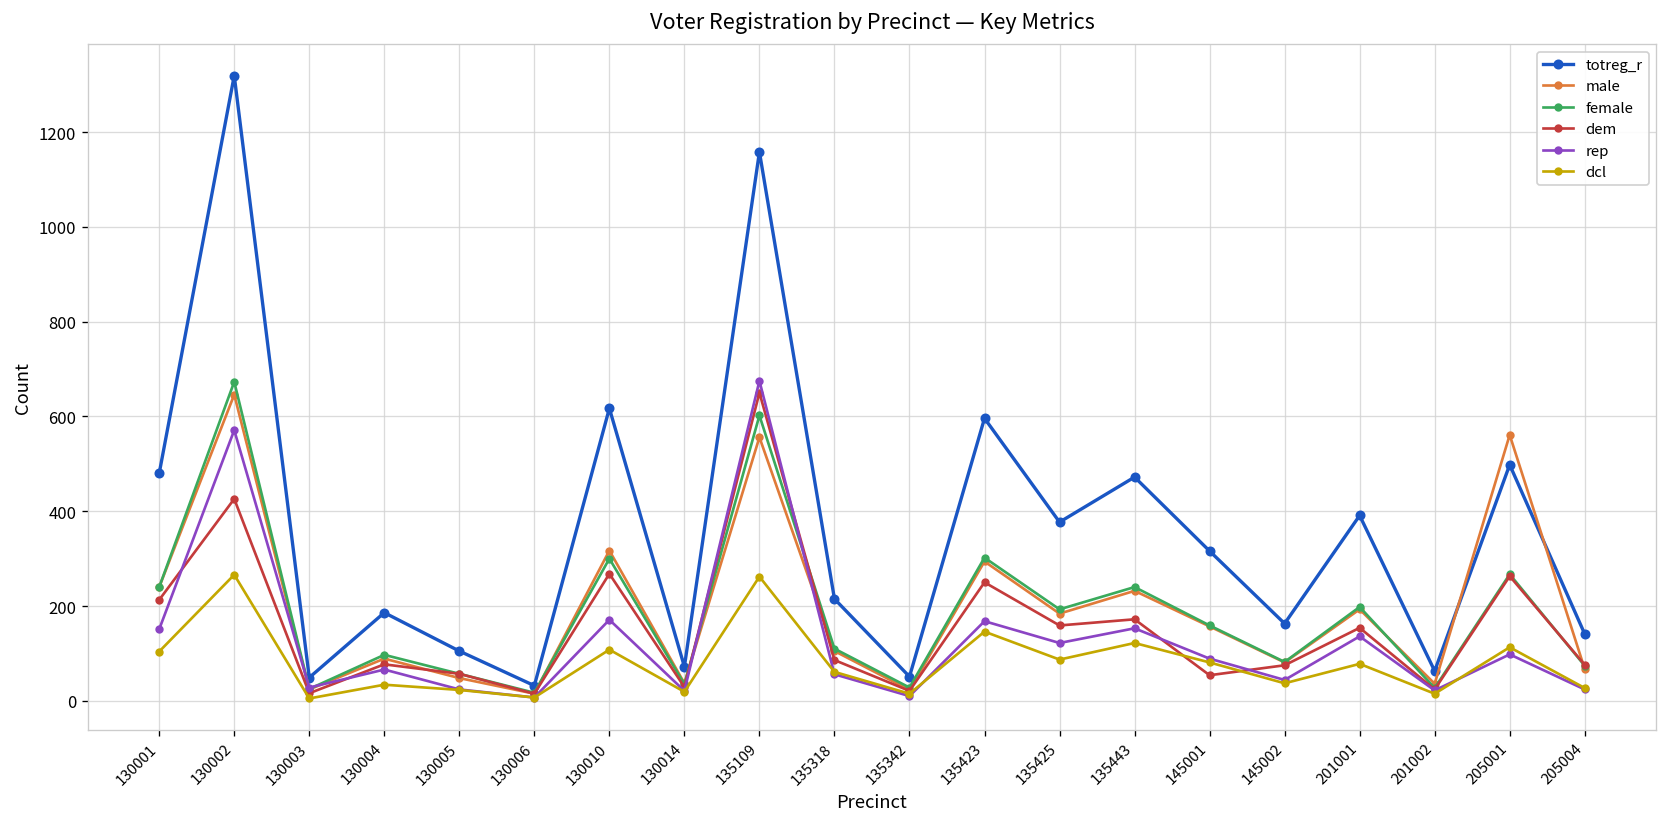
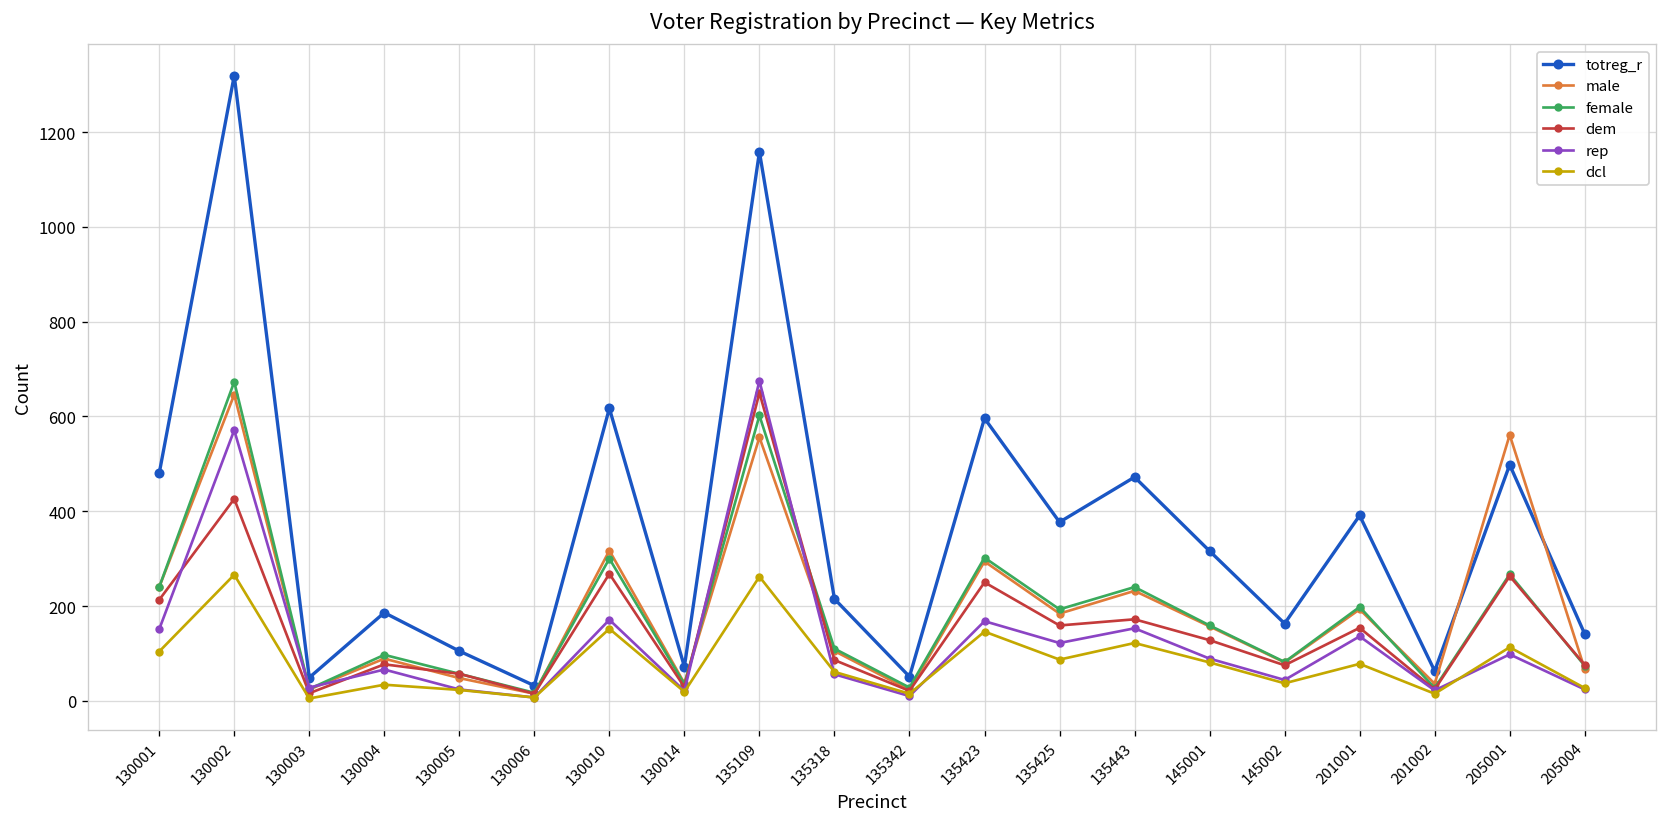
dcl, 130010: 110 -> 150
dem, 145001: 50 -> 130
